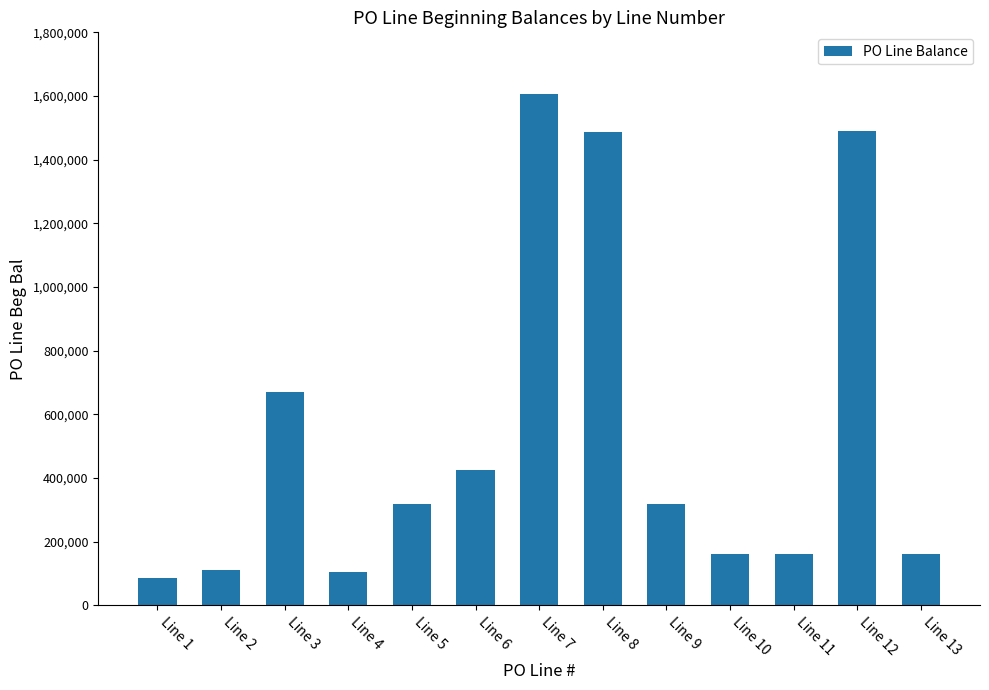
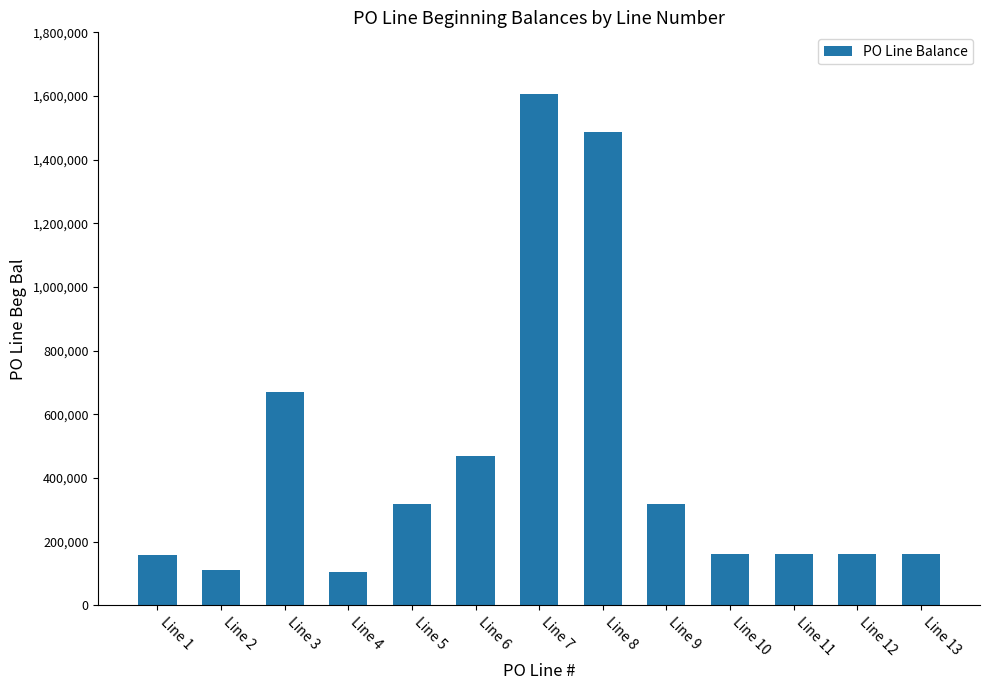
Line 1: 90,000 -> 160,000
Line 6: 420,000 -> 470,000
Line 12: 1,490,000 -> 160,000
